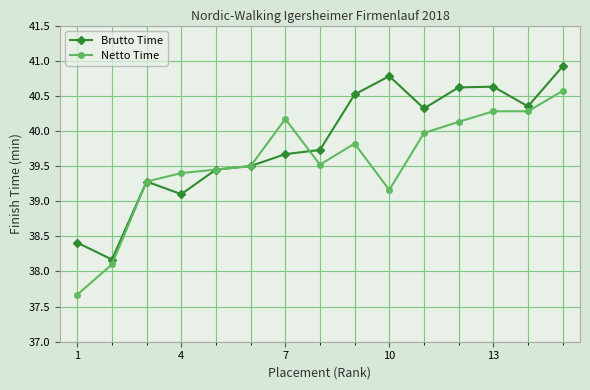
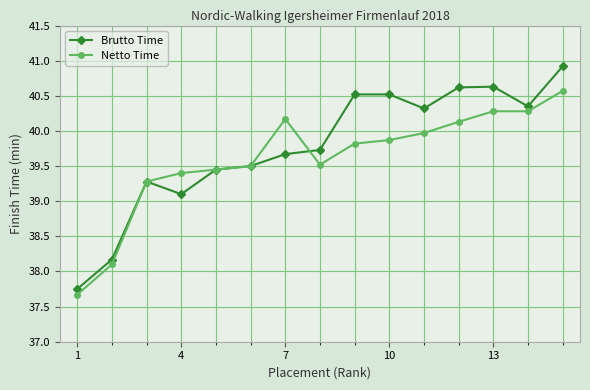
Brutto Time, 1: 38.4 -> 37.8
Brutto Time, 10: 40.8 -> 40.5
Netto Time, 10: 39.2 -> 39.9
